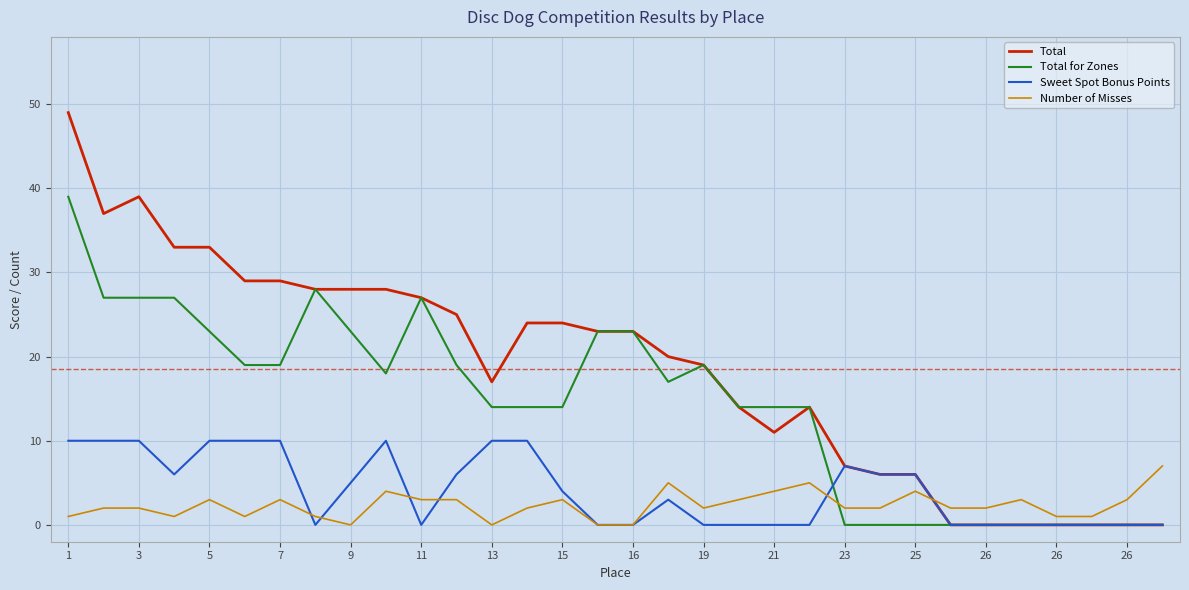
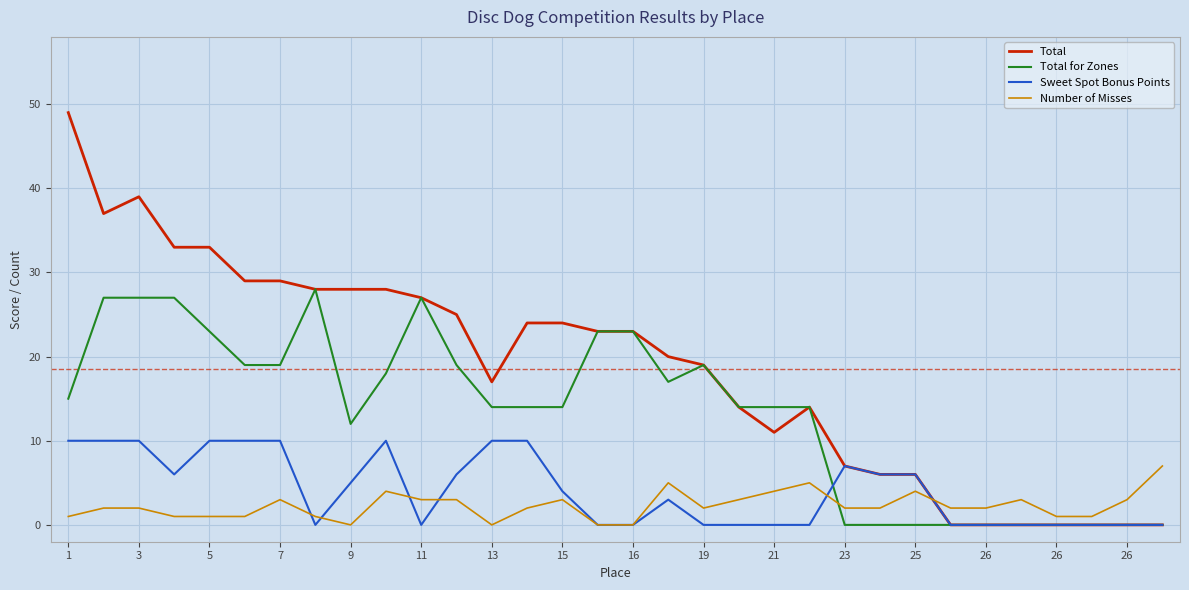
Total for Zones, 1: 39 -> 15
Number of Misses, 5: 3 -> 1
Total for Zones, 9: 23 -> 12
